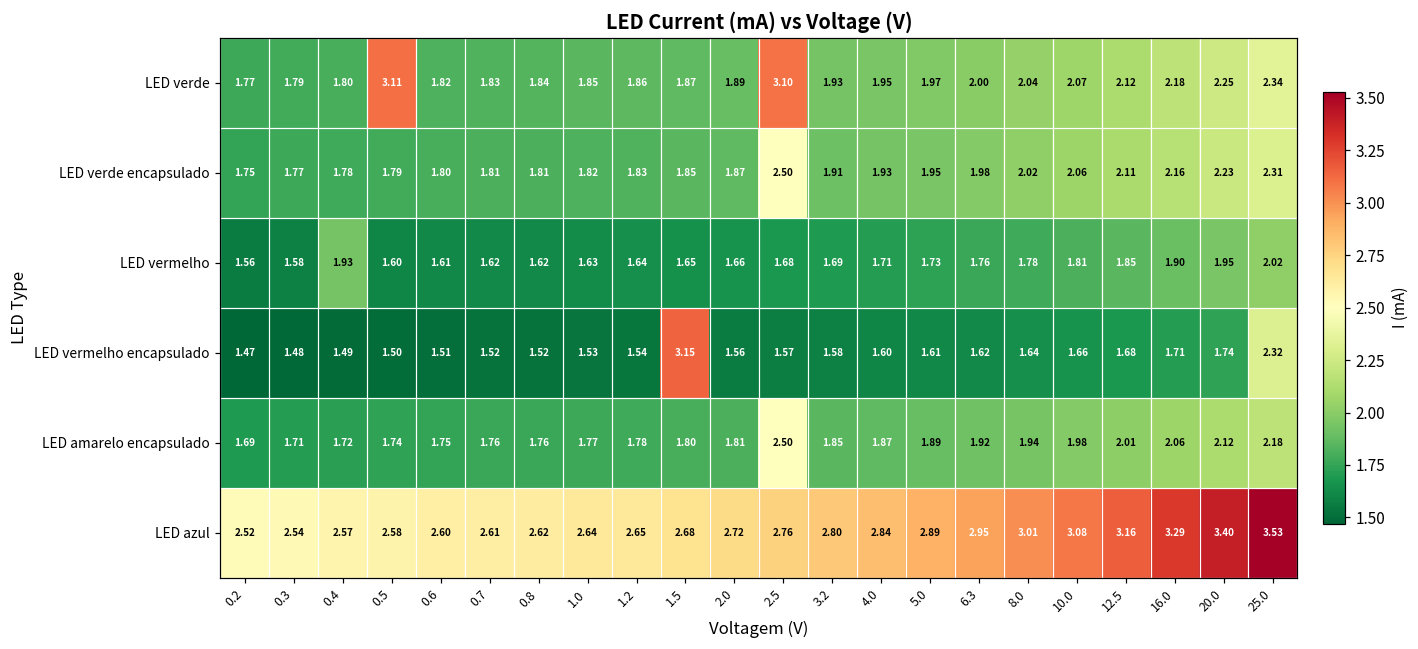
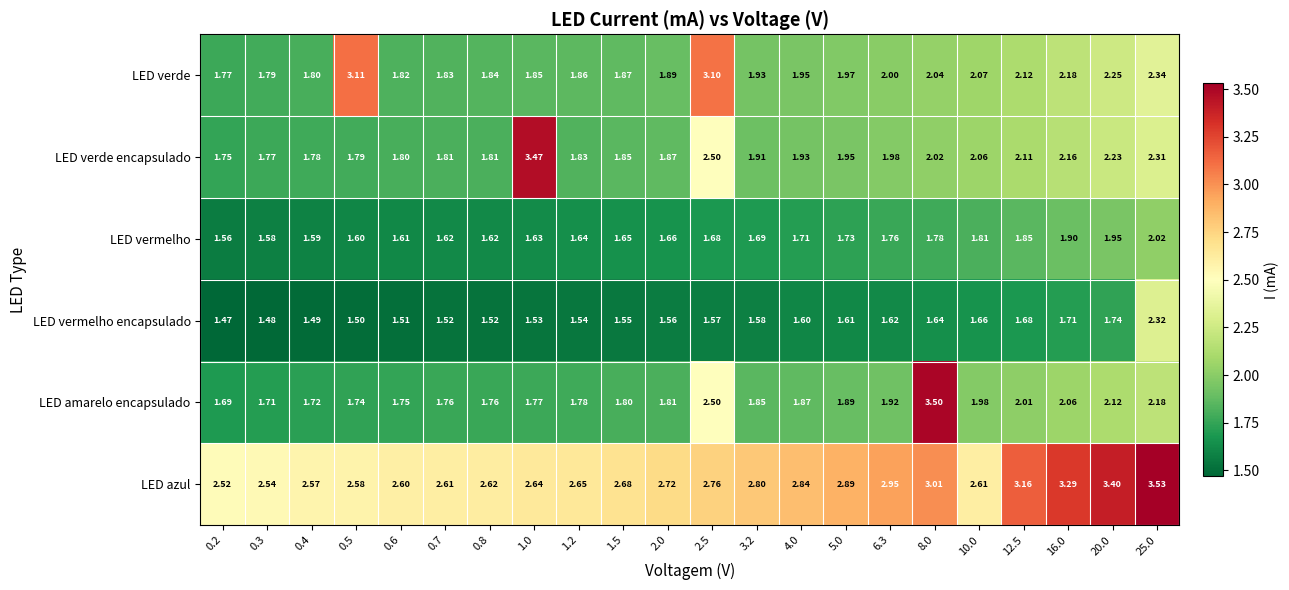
LED verde encapsulado, 1.0: 1.82 -> 3.47
LED vermelho, 0.4: 1.93 -> 1.59
LED vermelho encapsulado, 1.5: 3.15 -> 1.55
LED amarelo encapsulado, 8.0: 1.94 -> 3.50
LED azul, 10.0: 3.08 -> 2.61
